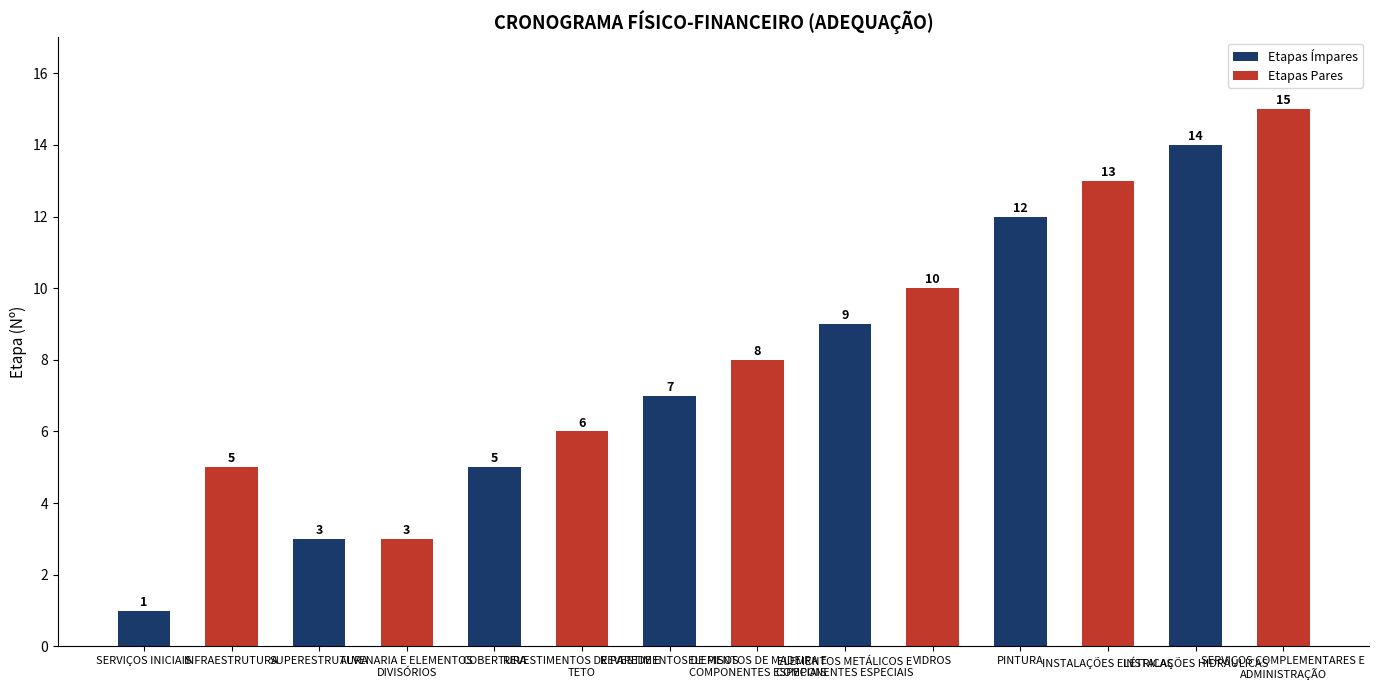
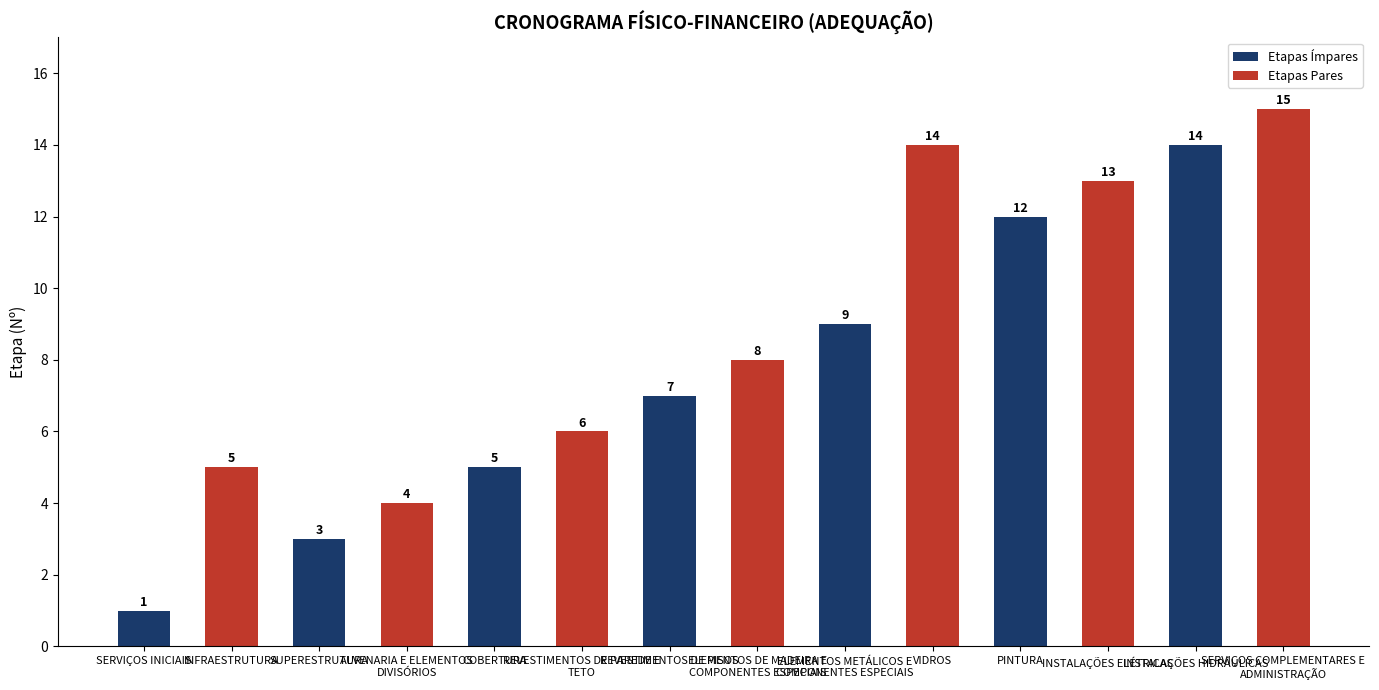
ALVENARIA E ELEMENTOS DIVISÓRIOS: 3 -> 4
VIDROS: 10 -> 14
